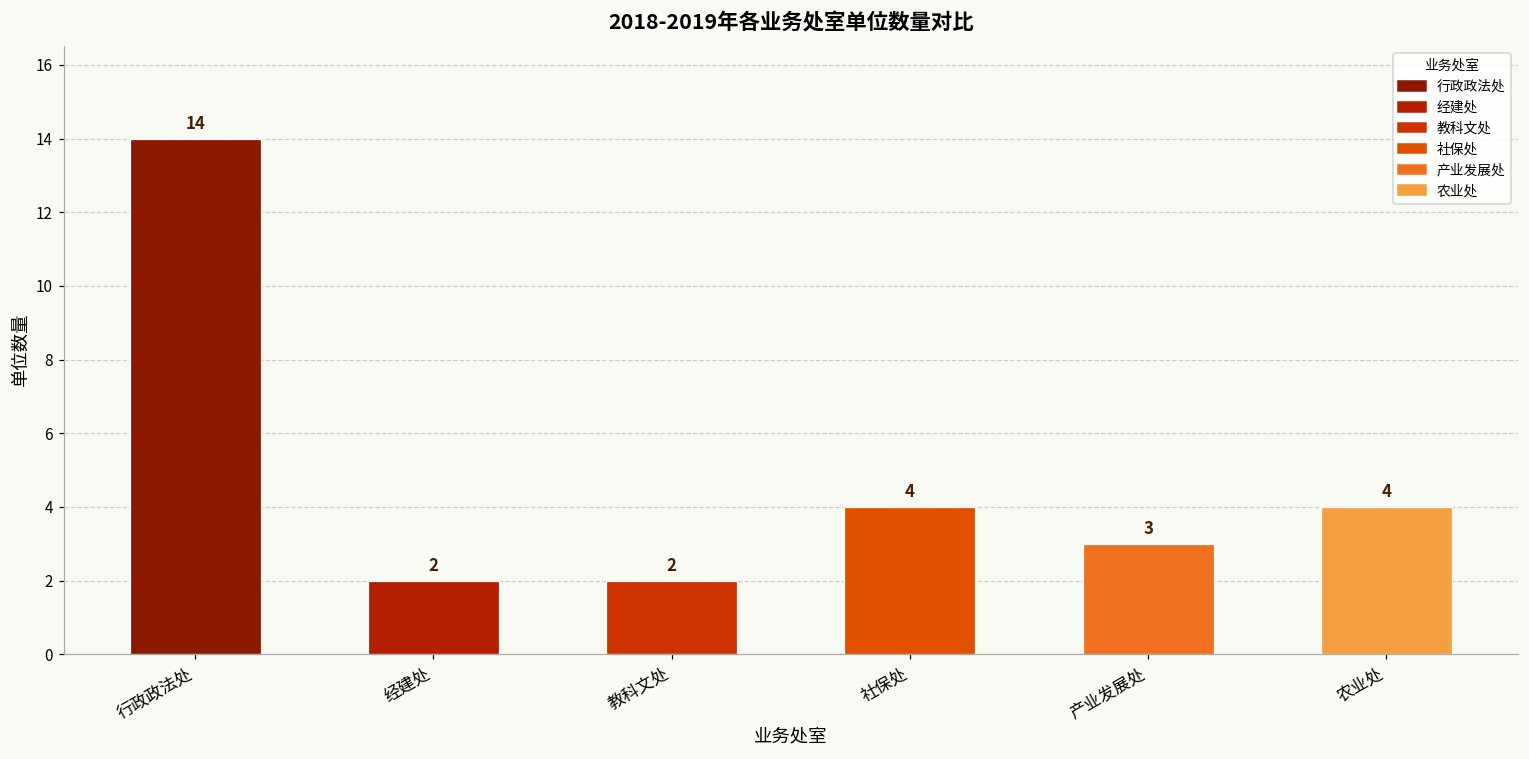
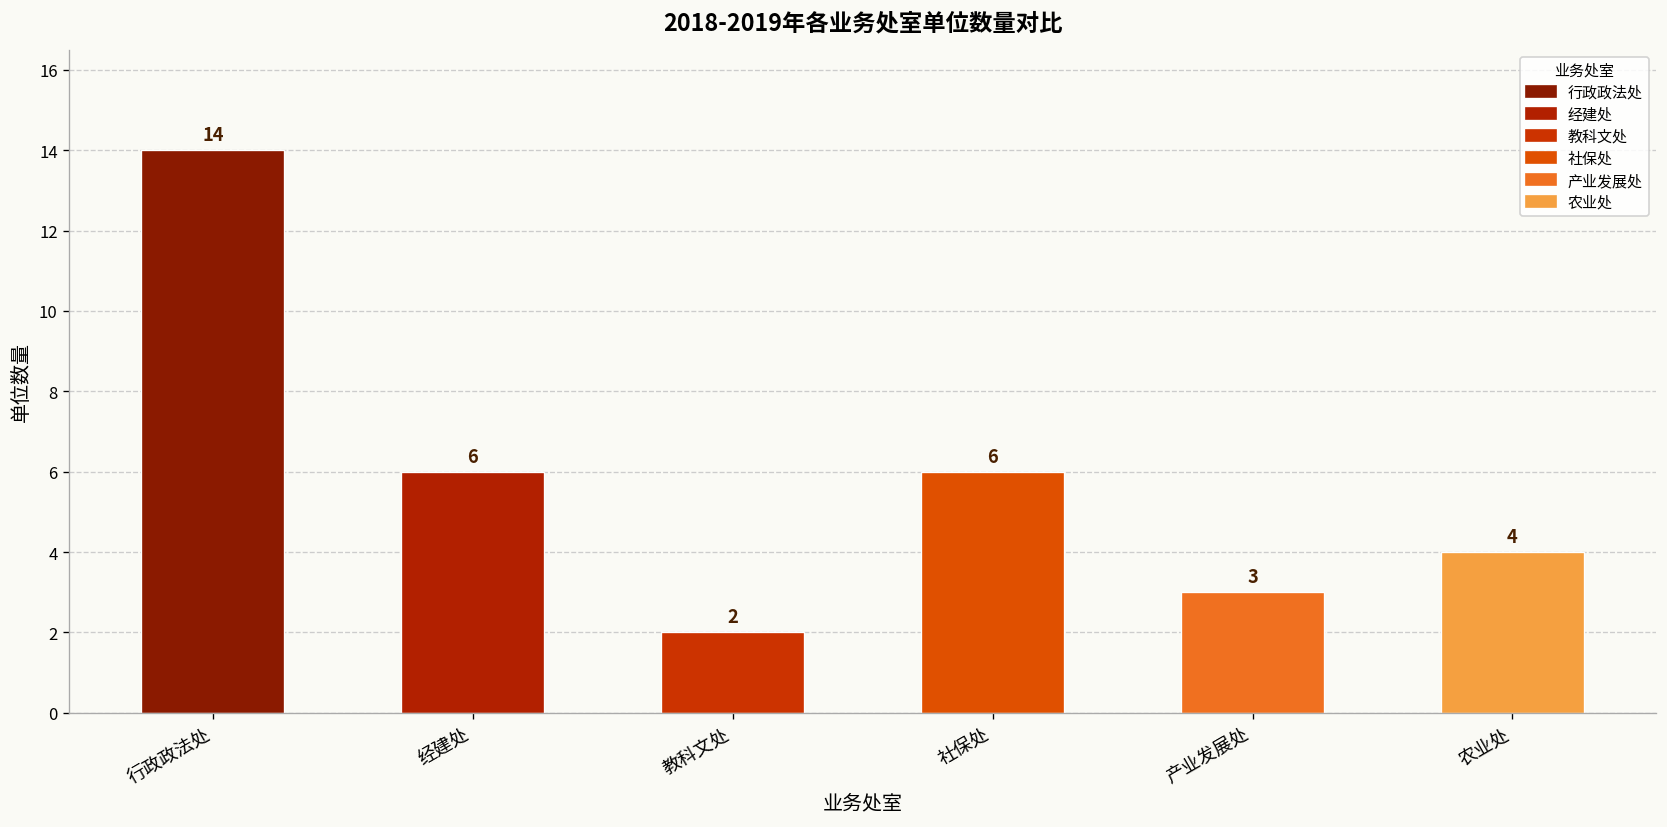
经建处: 2 -> 6
社保处: 4 -> 6
